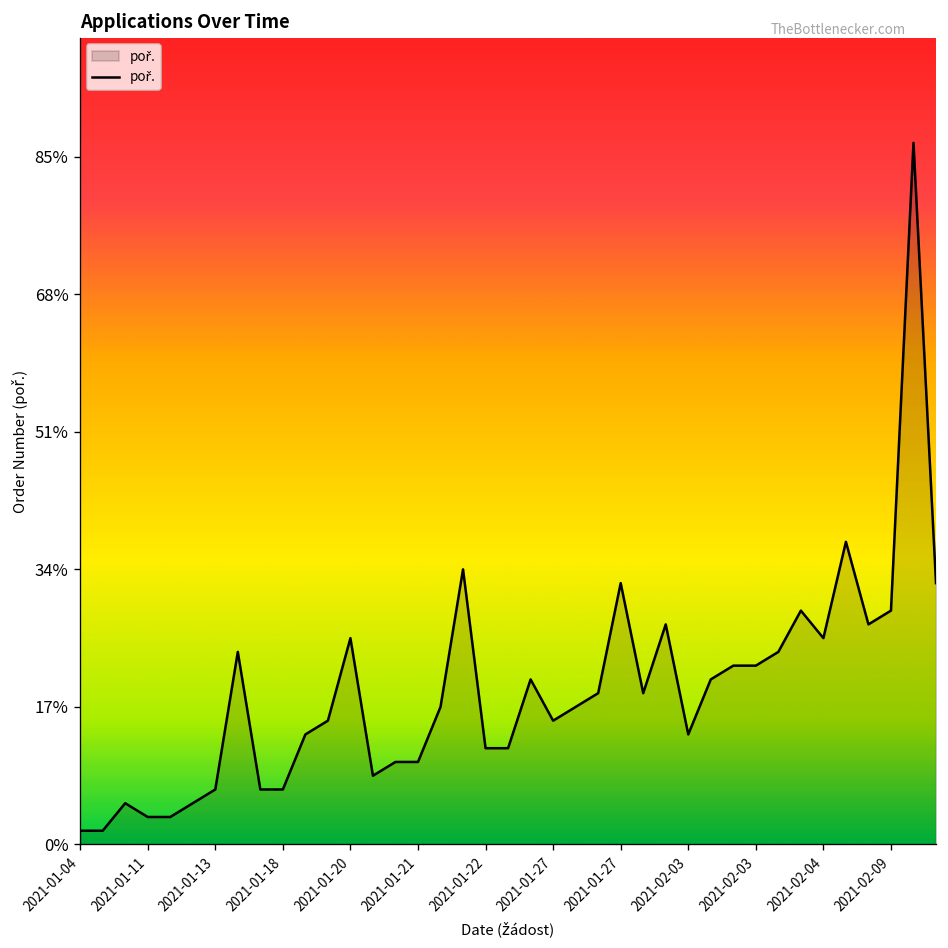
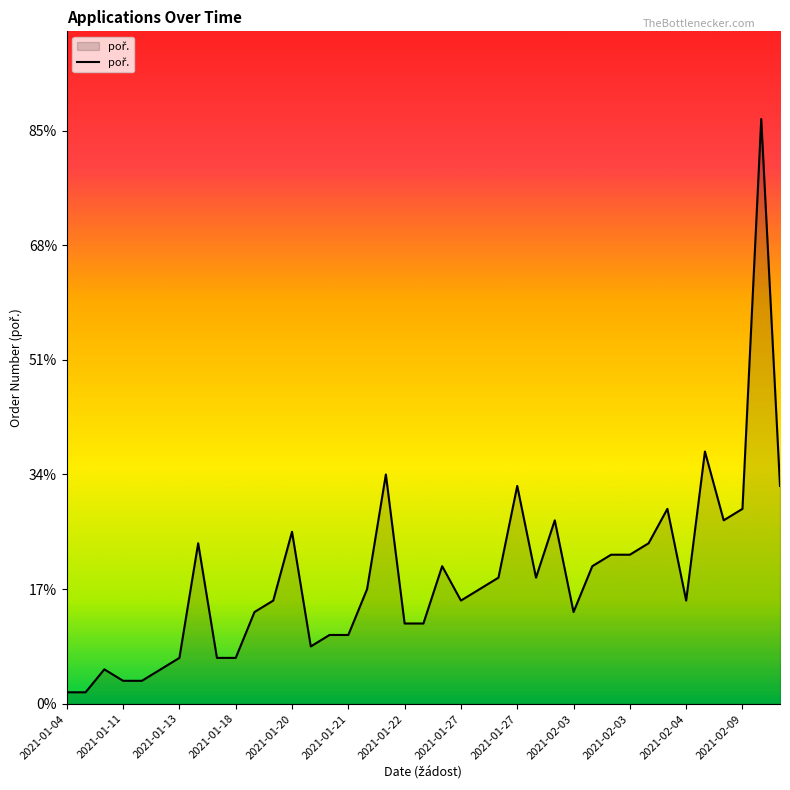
2021-02-04: 26% -> 15%
